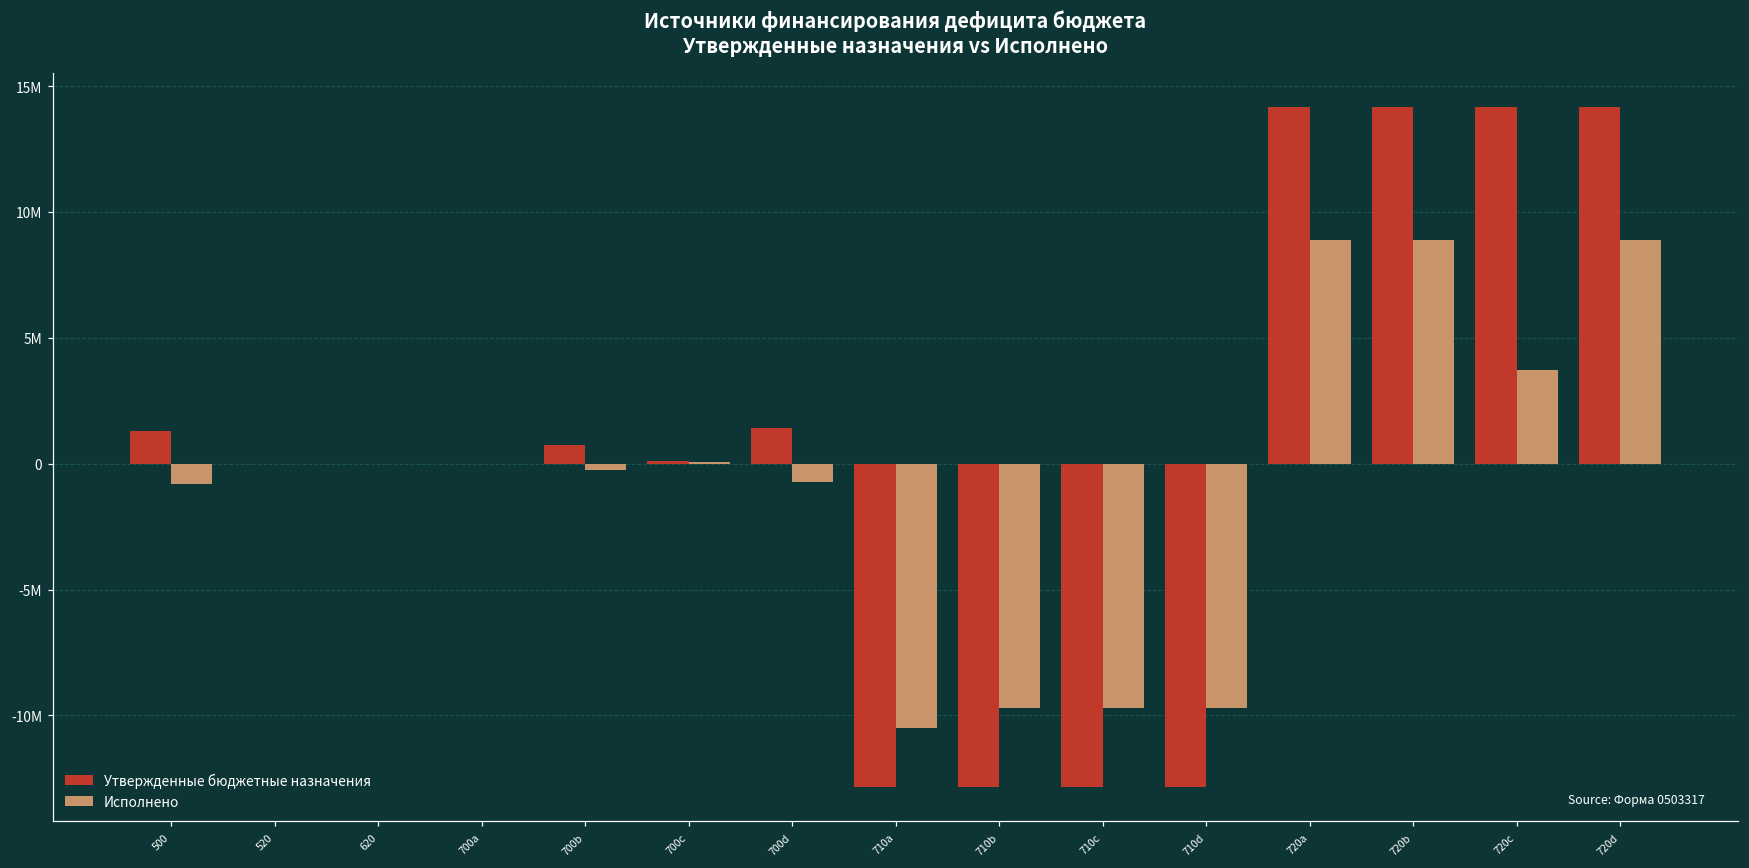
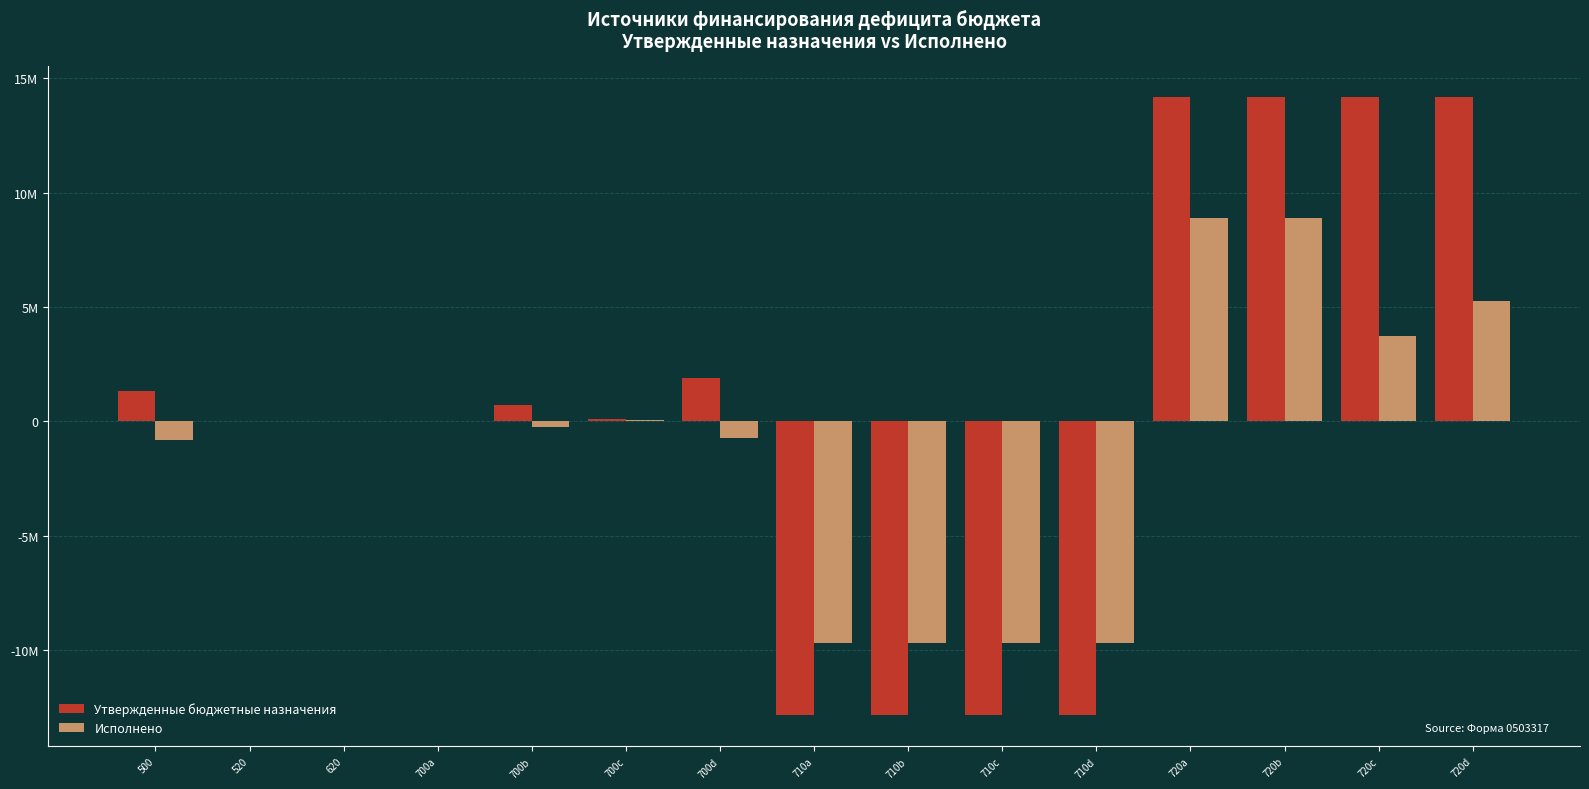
Утвержденные бюджетные назначения, 700d: 1400000 -> 1900000
Исполнено, 710a: -10500000 -> -9700000
Исполнено, 720d: 8900000 -> 5200000
